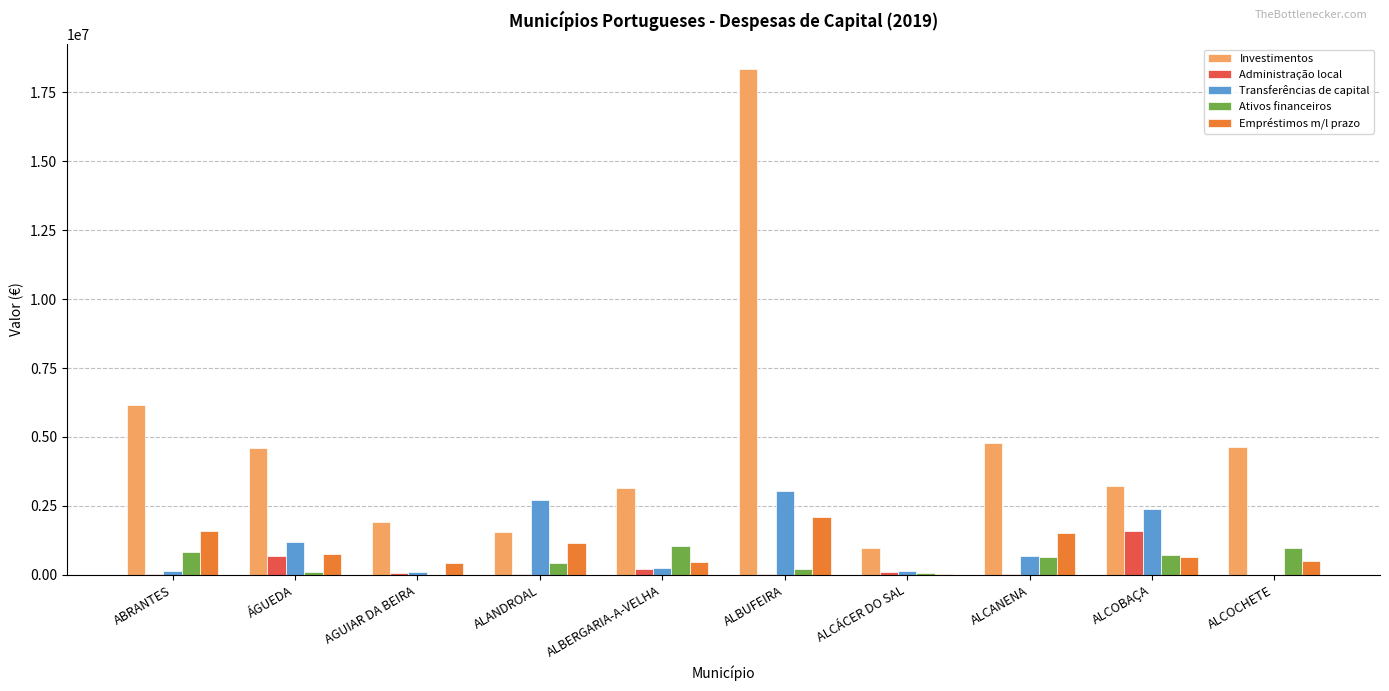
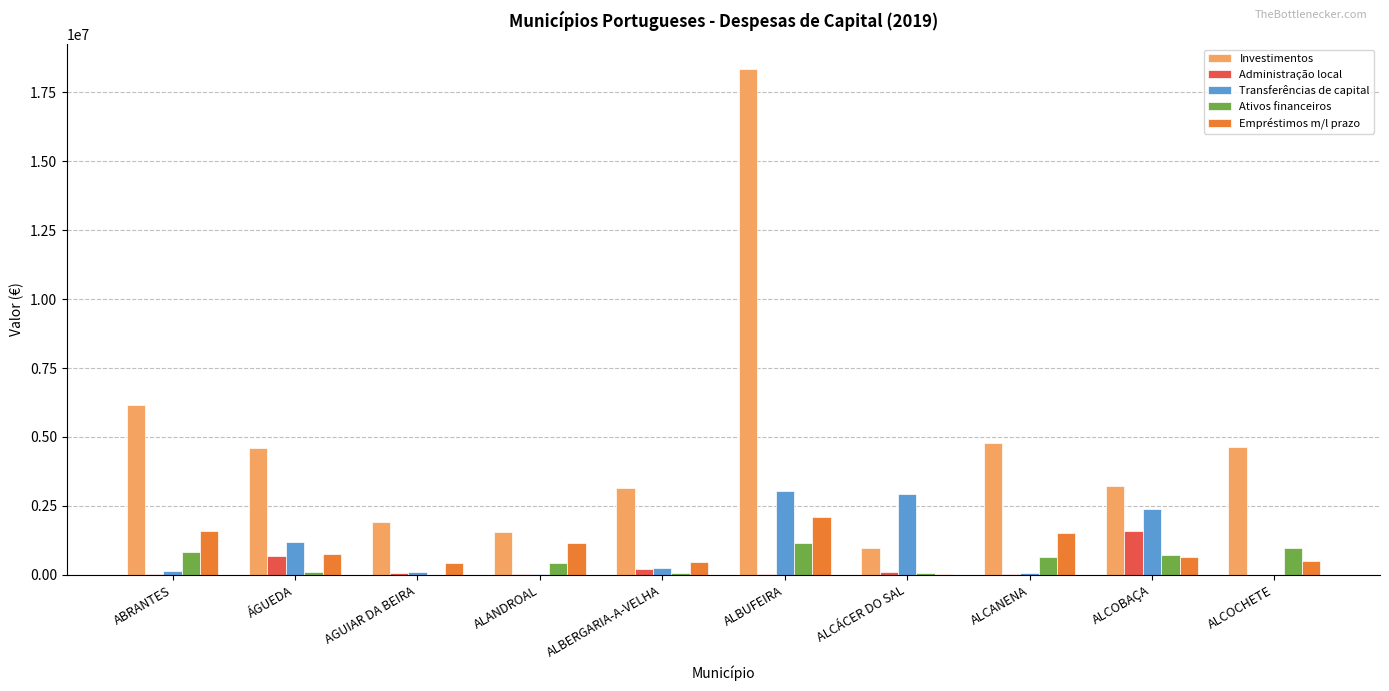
Transferências de capital, ALANDROAL: 2700000 -> 0
Ativos financeiros, ALBERGARIA-A-VELHA: 1100000 -> 100000
Ativos financeiros, ALBUFEIRA: 200000 -> 1200000
Transferências de capital, ALCÁCER DO SAL: 100000 -> 2900000
Transferências de capital, ALCANENA: 700000 -> 100000
